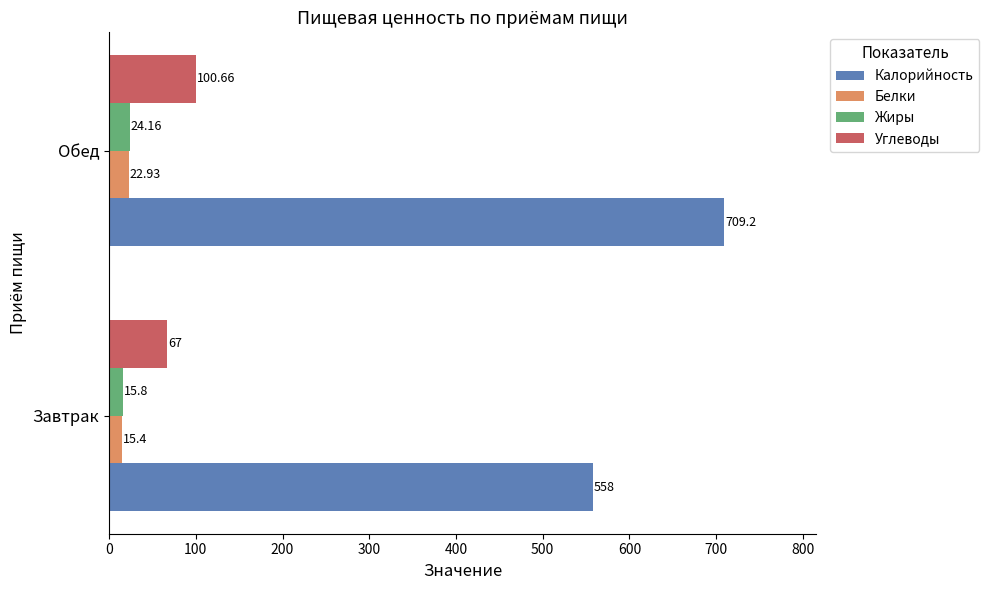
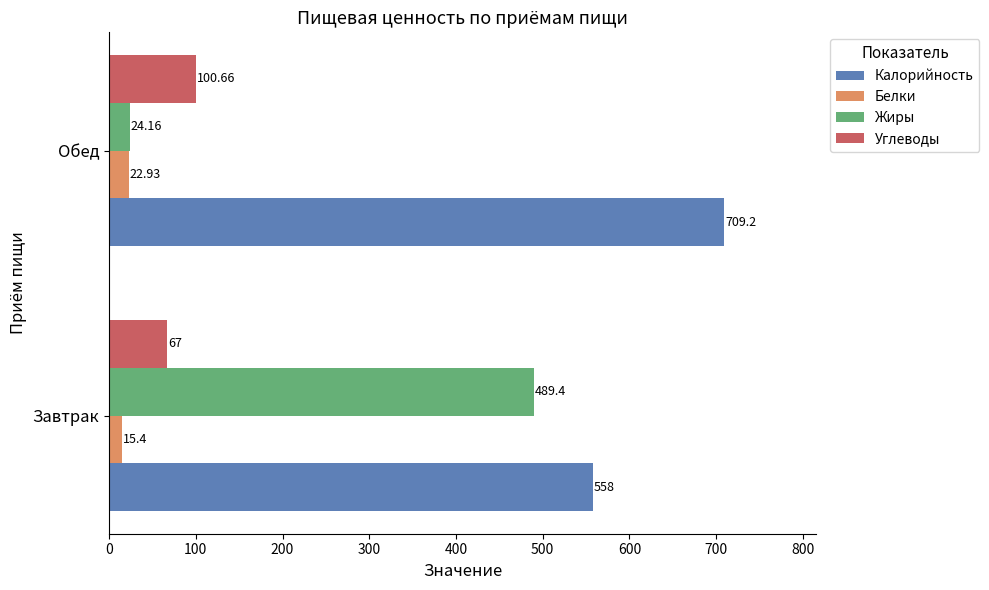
Жиры, Завтрак: 15.8 -> 489.4
